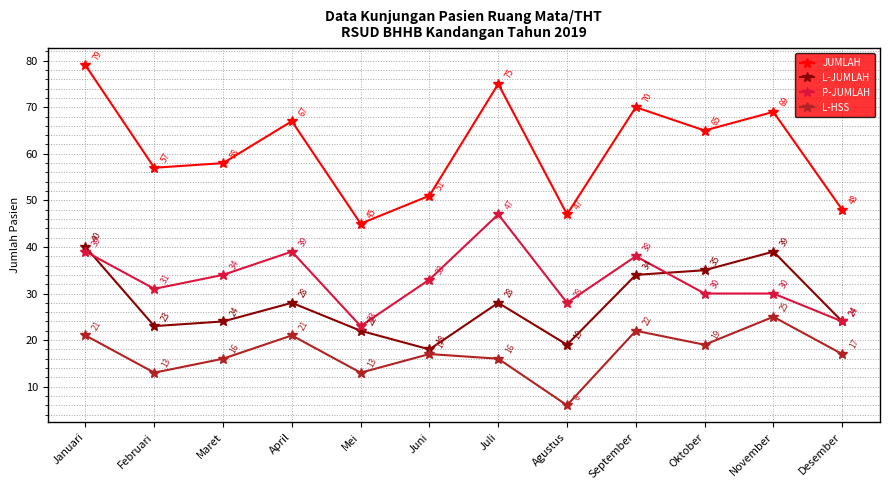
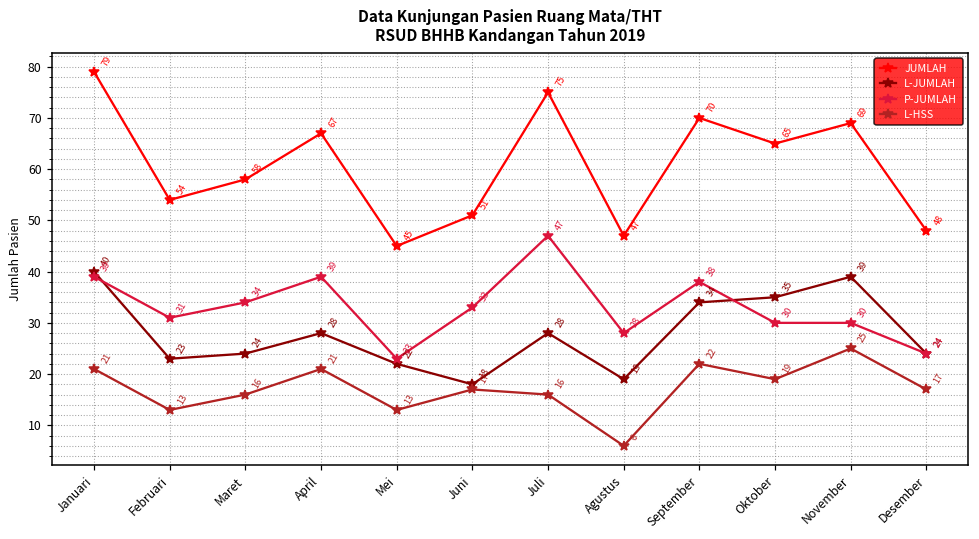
JUMLAH, Februari: 57 -> 54
